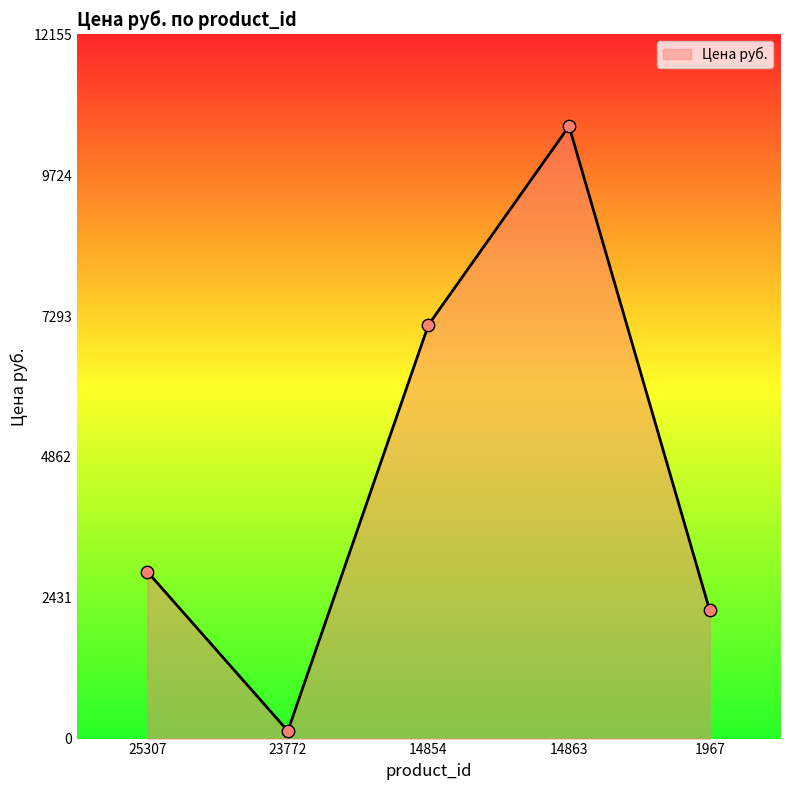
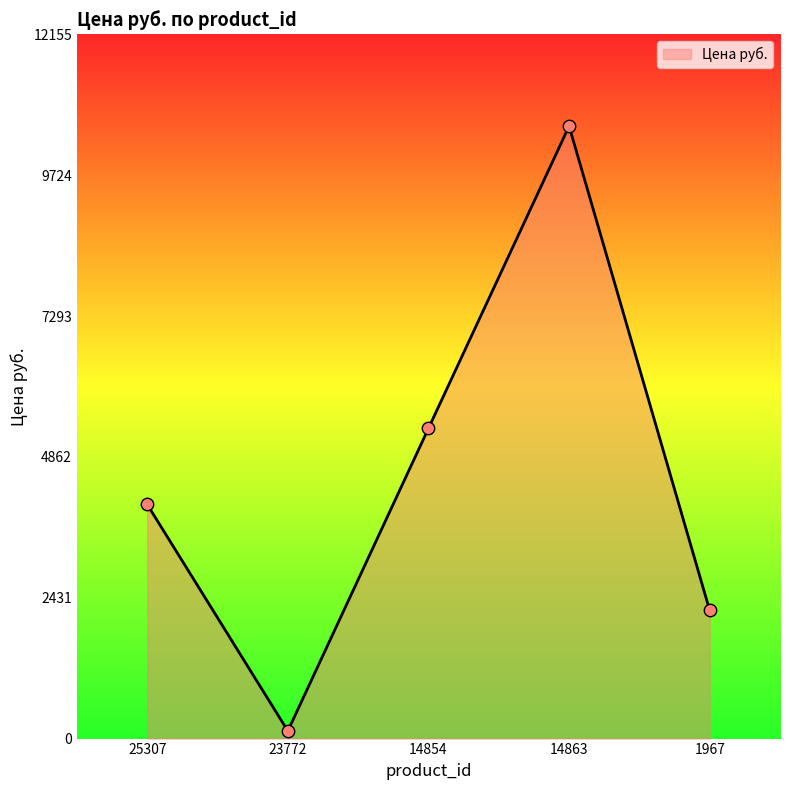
25307: 2900 -> 4000
14854: 7100 -> 5400
